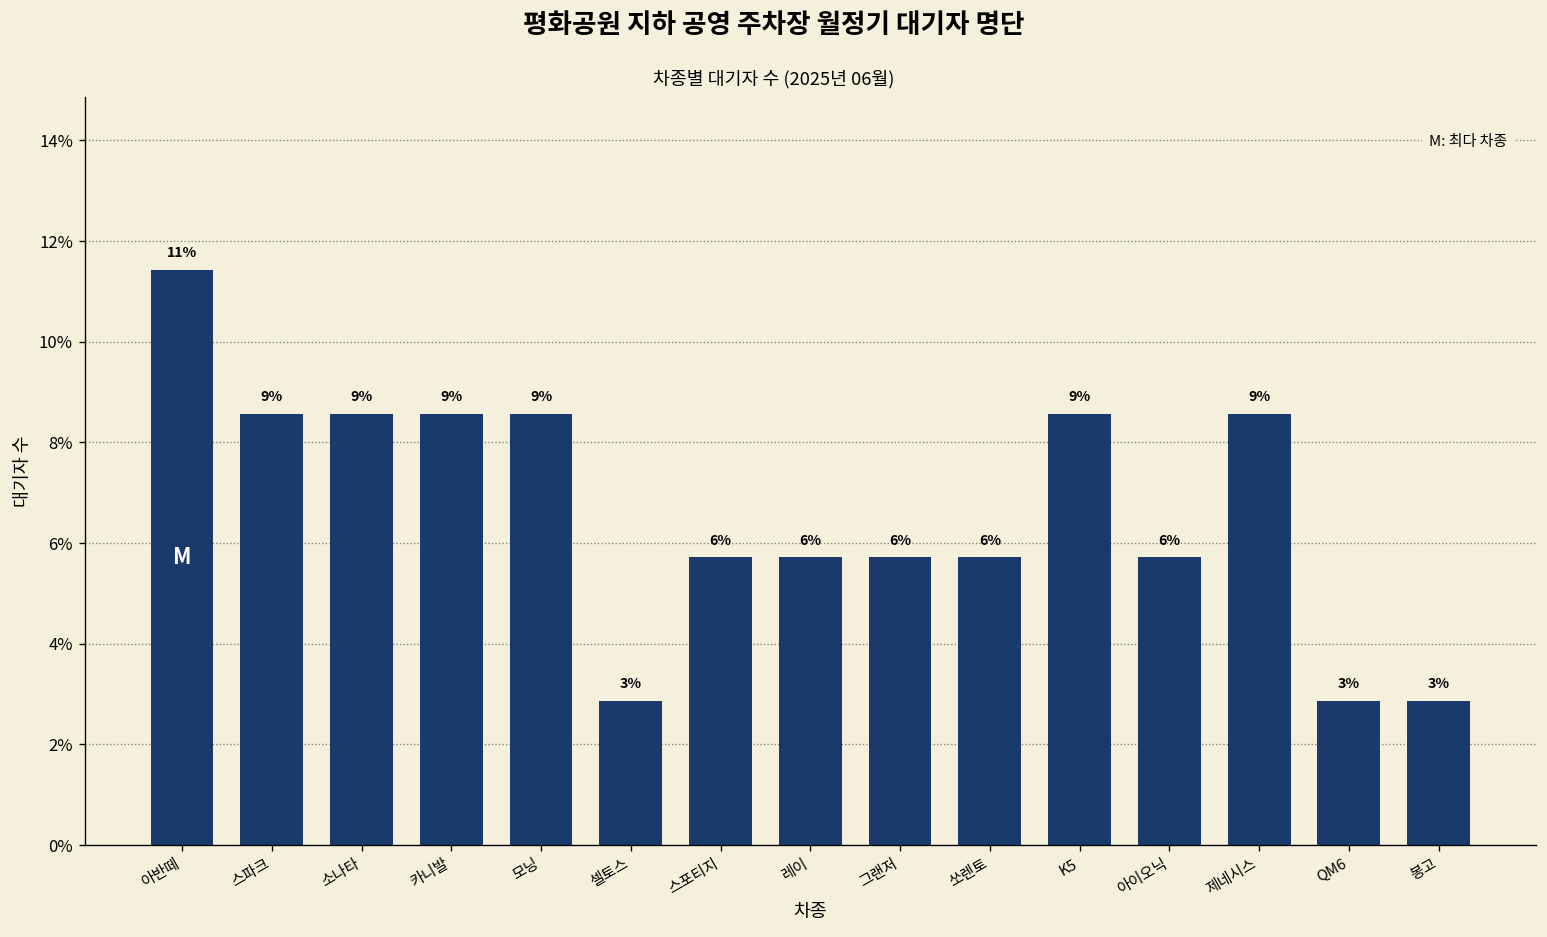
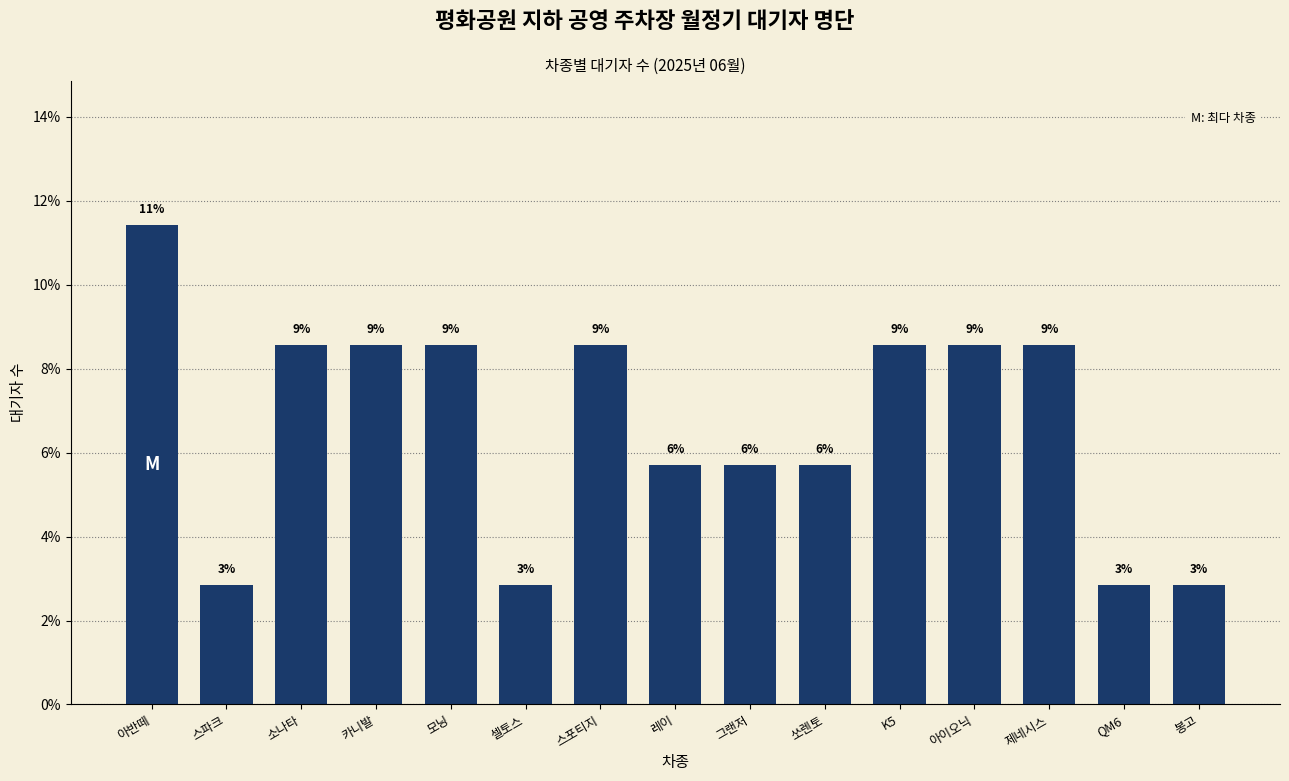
스파크: 9% -> 3%
스포티지: 6% -> 9%
아이오닉: 6% -> 9%
